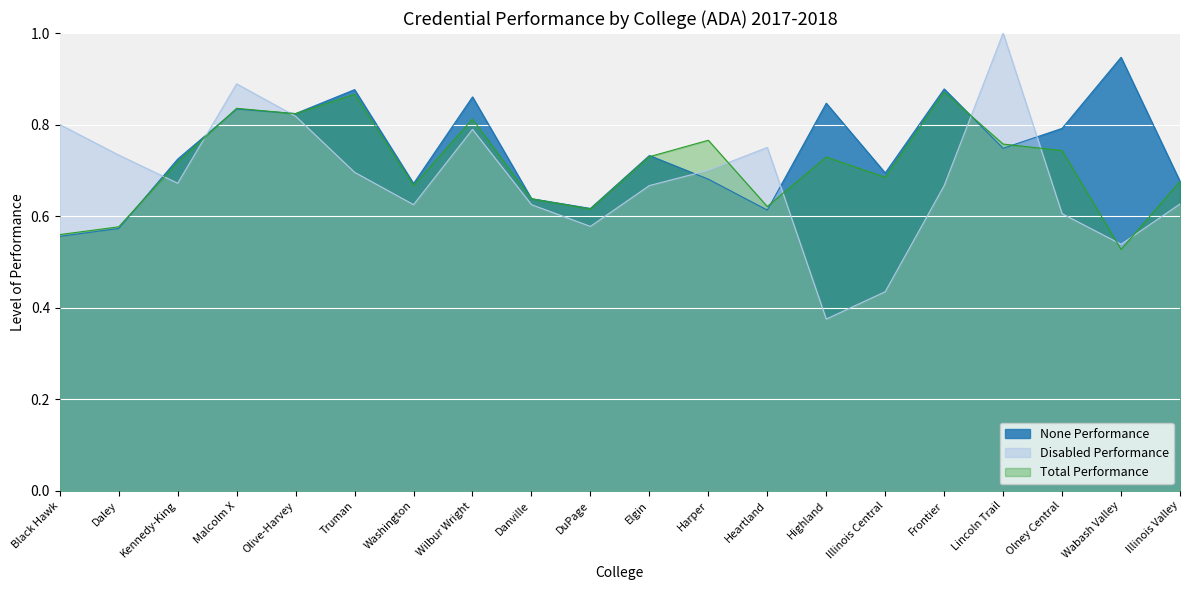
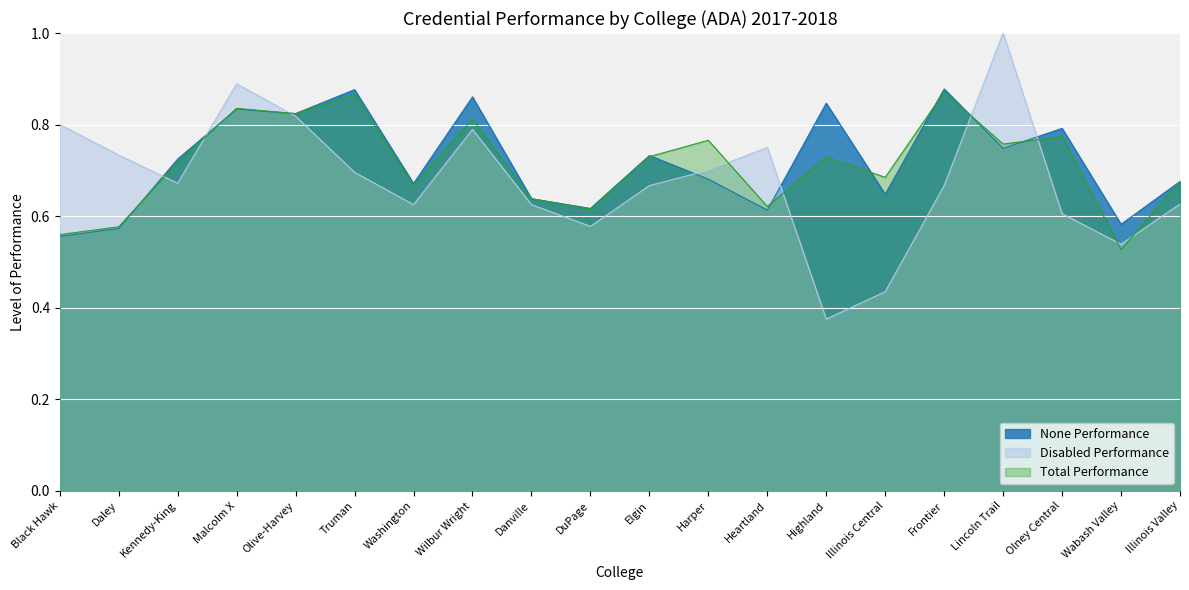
None Performance, Illinois Central: 0.69 -> 0.65
Total Performance, Olney Central: 0.74 -> 0.77
None Performance, Wabash Valley: 0.95 -> 0.58
